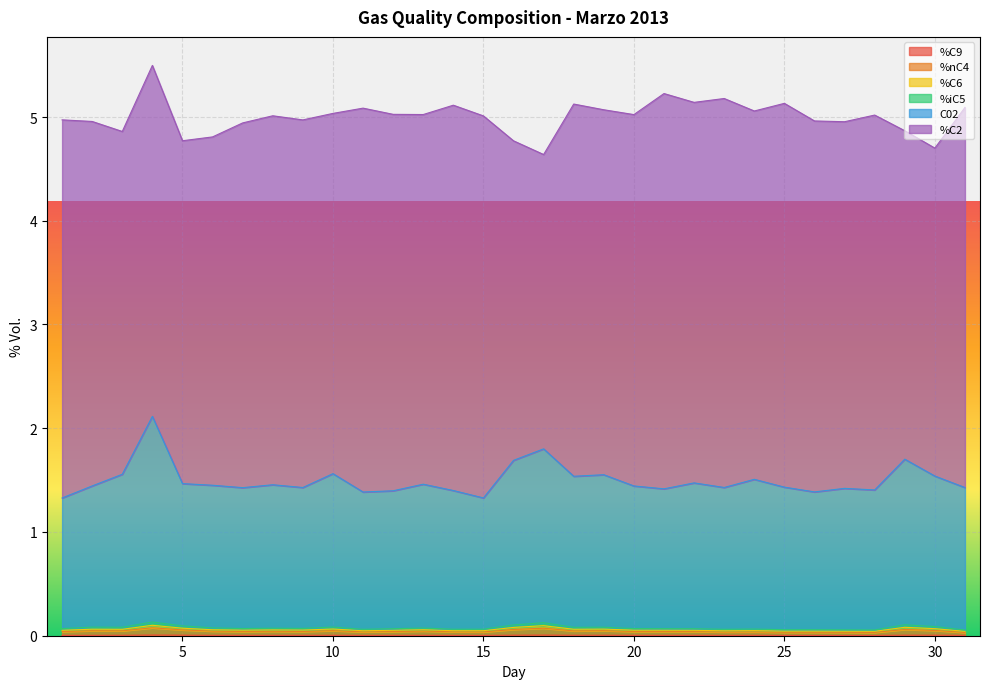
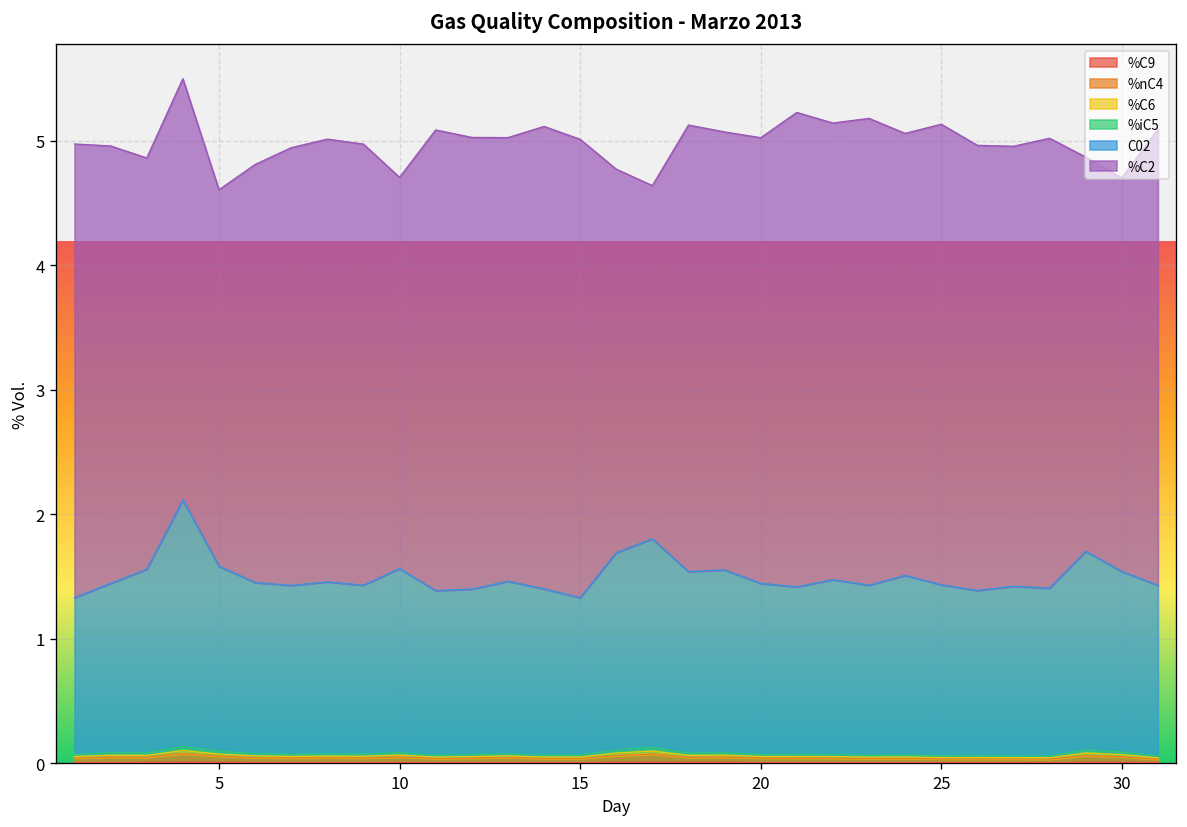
C02, 5: 1.37 -> 1.49
%C2, 5: 3.31 -> 3.02
%C2, 10: 3.47 -> 3.14
